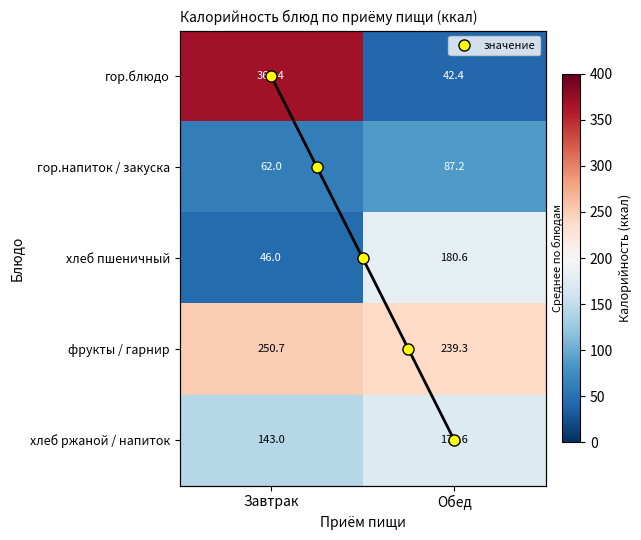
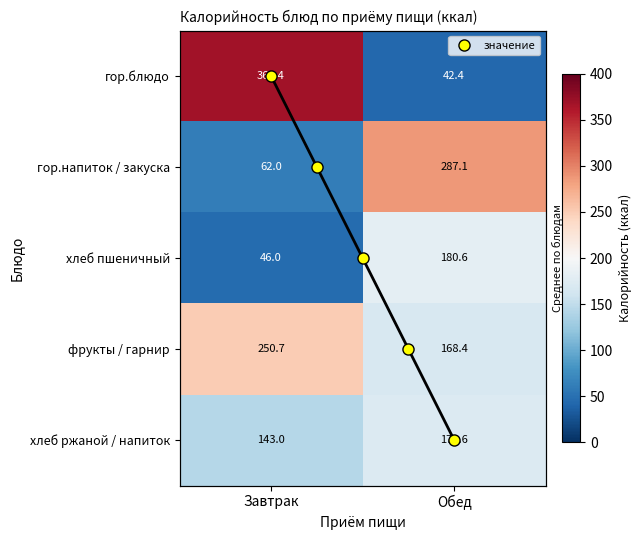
гор.напиток / закуска, Обед: 87.2 -> 287.1
фрукты / гарнир, Обед: 239.3 -> 168.4
